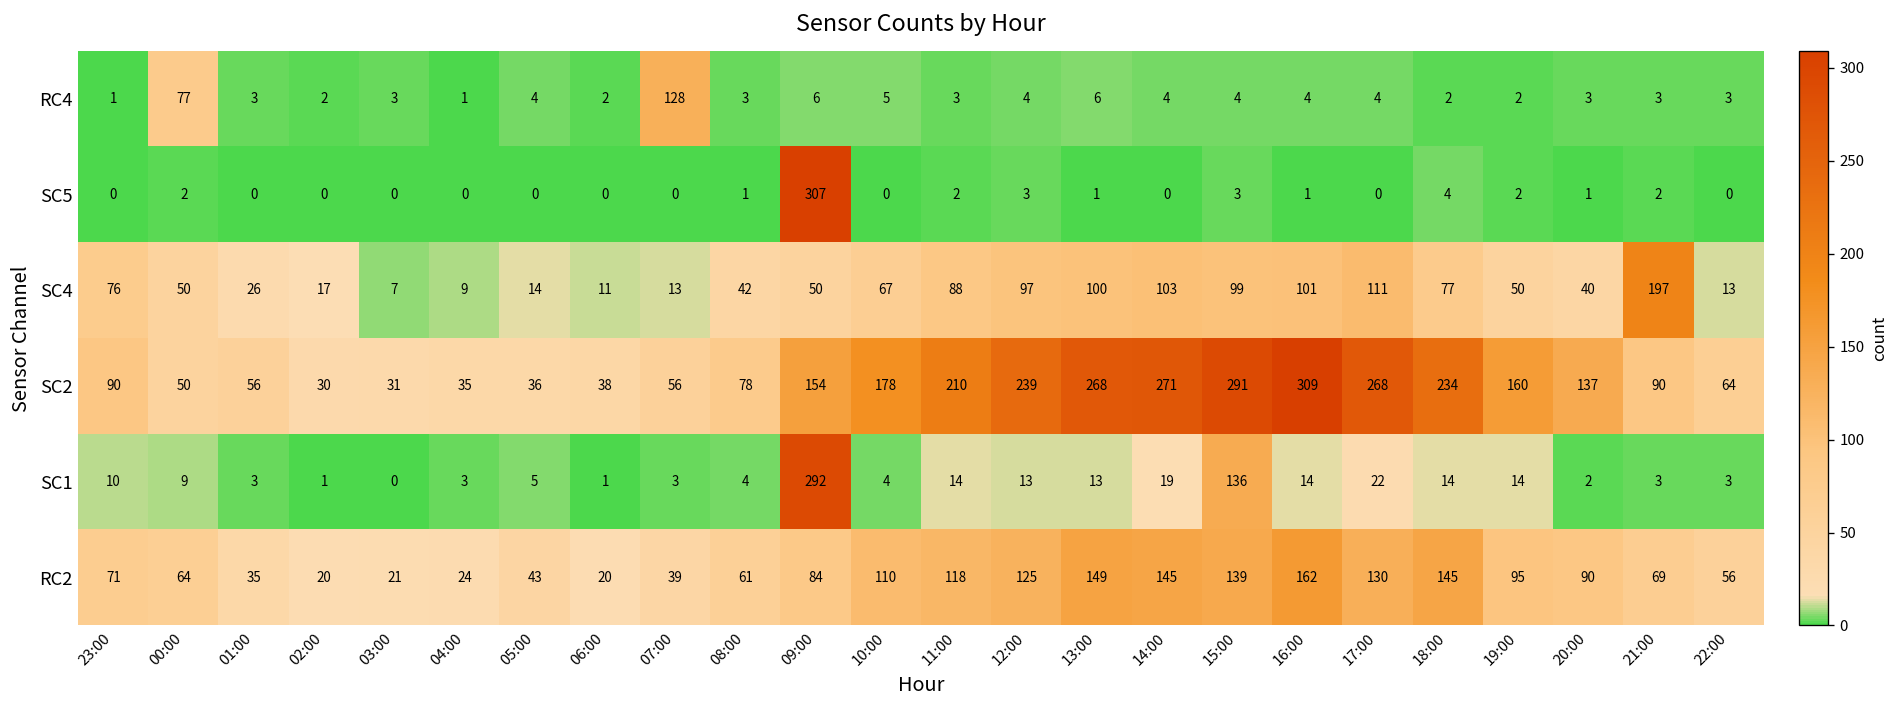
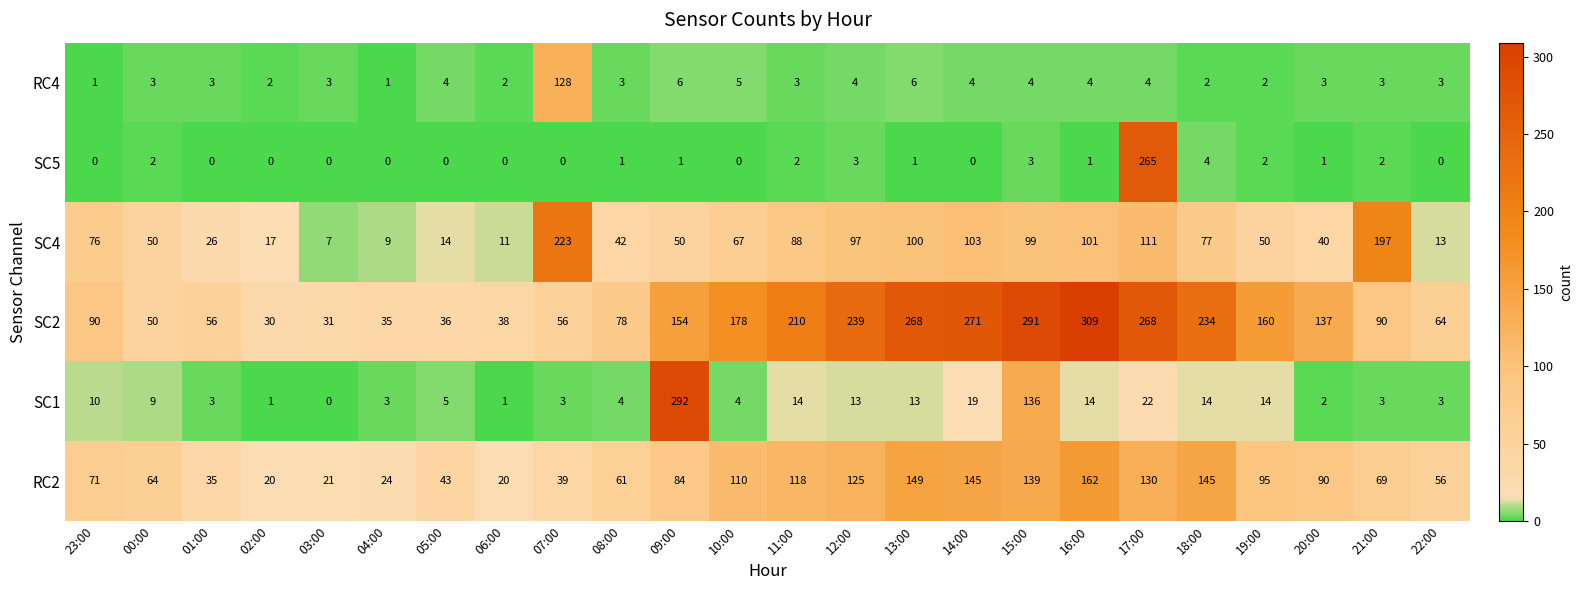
RC4, 00:00: 77 -> 3
SC5, 09:00: 307 -> 1
SC5, 17:00: 0 -> 265
SC4, 07:00: 13 -> 223
